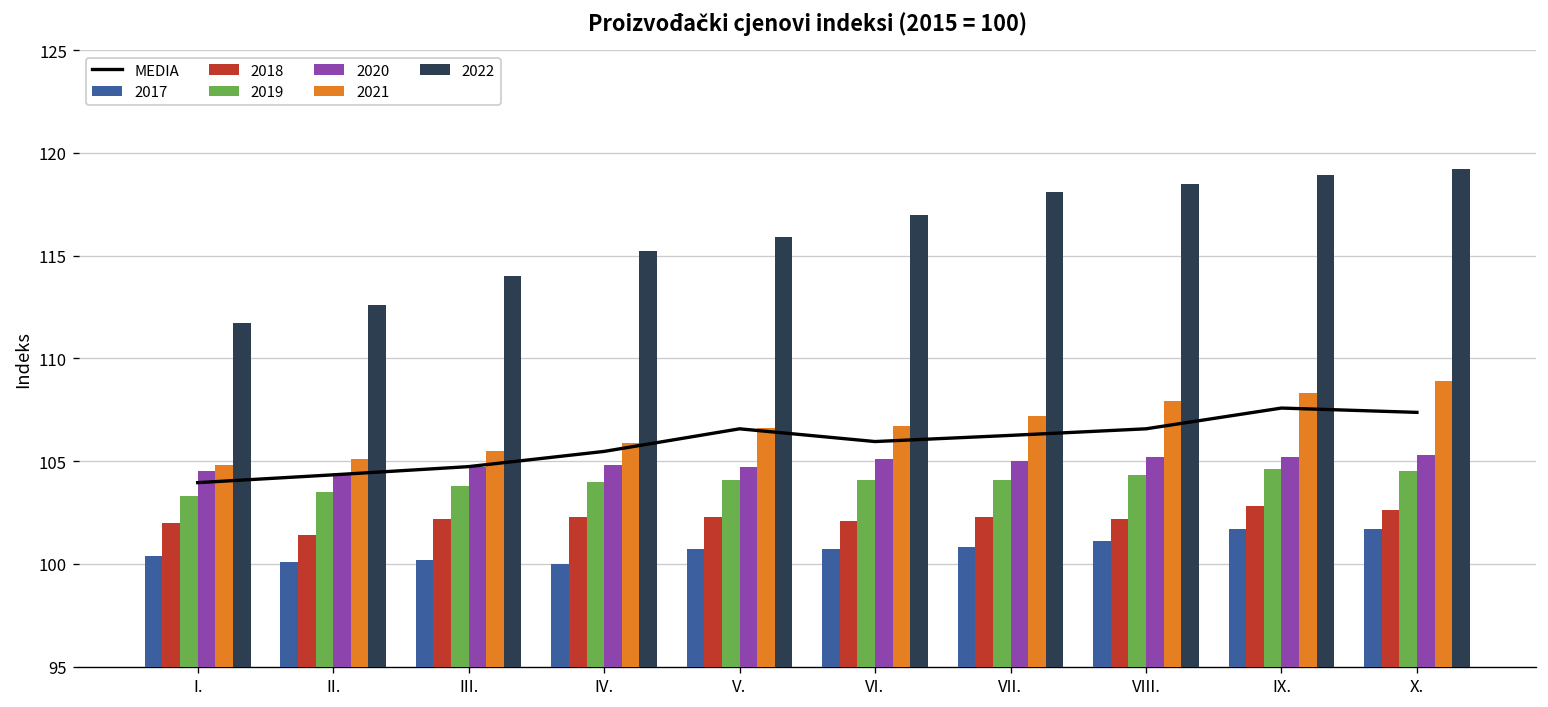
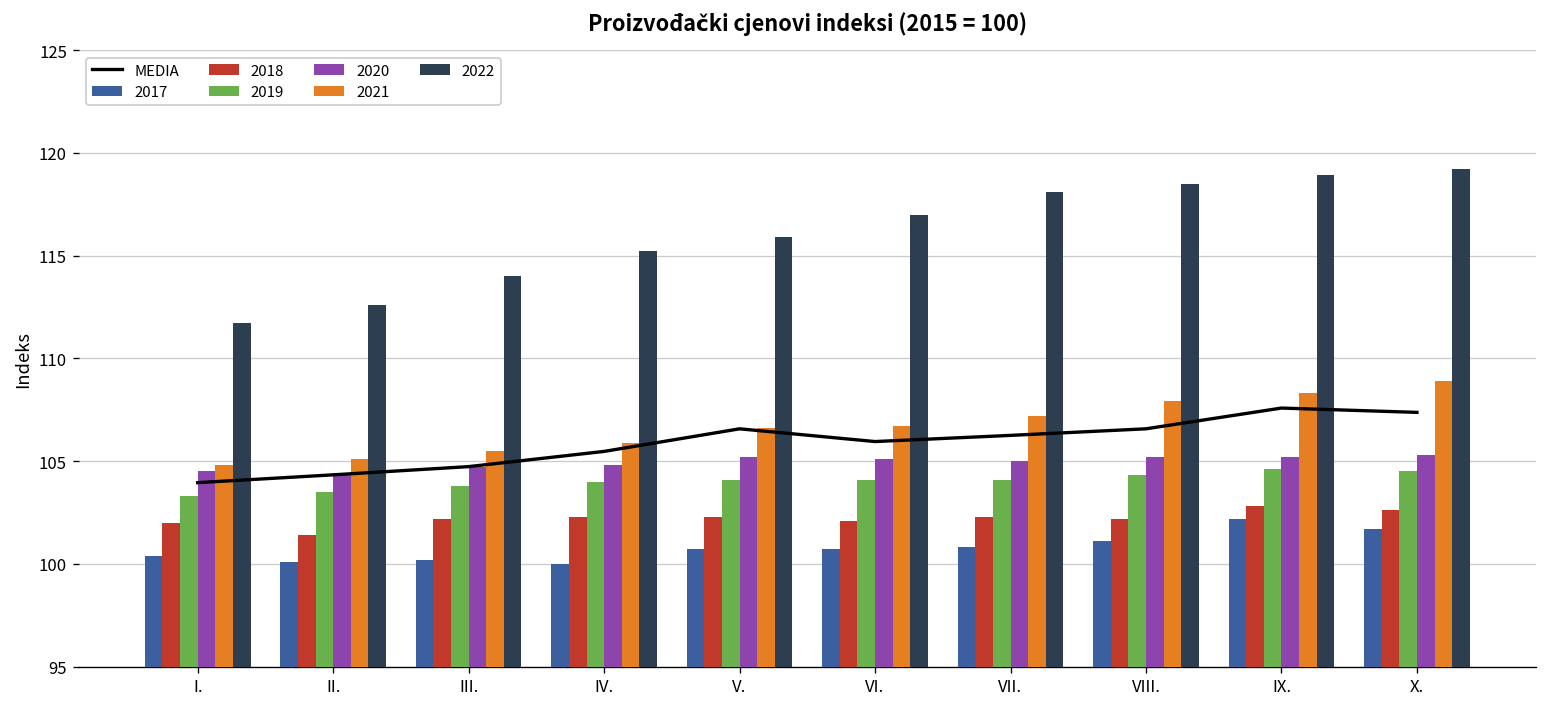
2020, V.: 104.7 -> 105.2
2017, IX.: 101.7 -> 102.2
